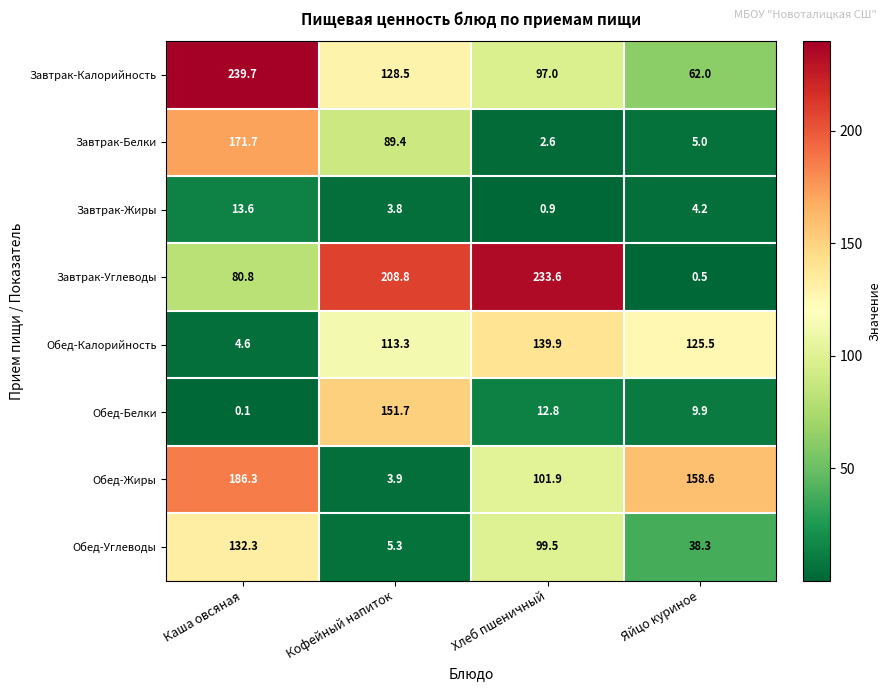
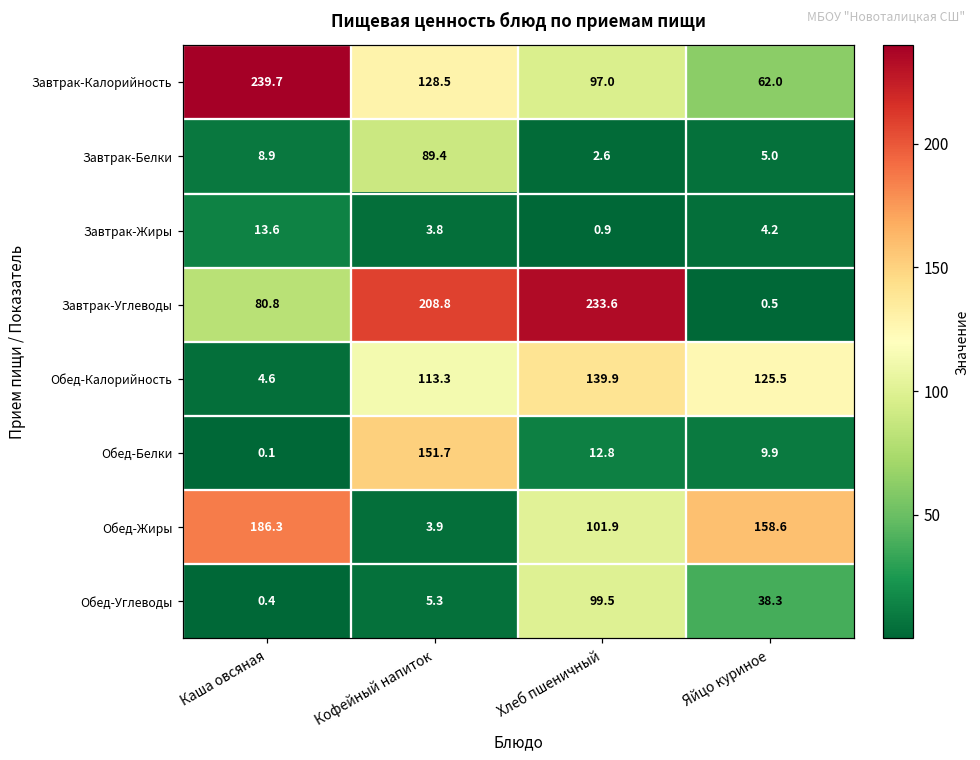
Завтрак-Белки, Каша овсяная: 171.7 -> 8.9
Обед-Углеводы, Каша овсяная: 132.3 -> 0.4
